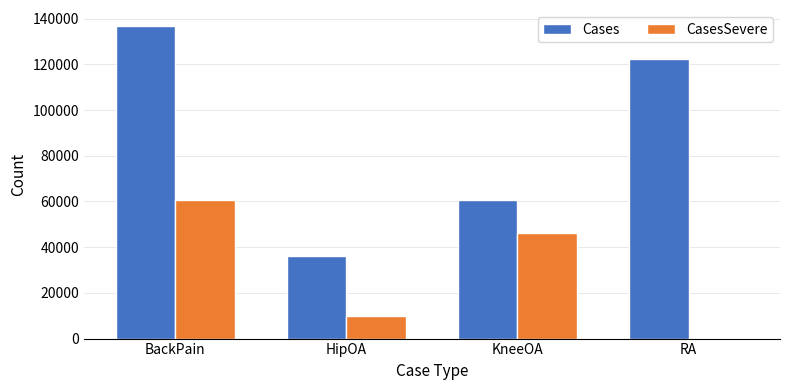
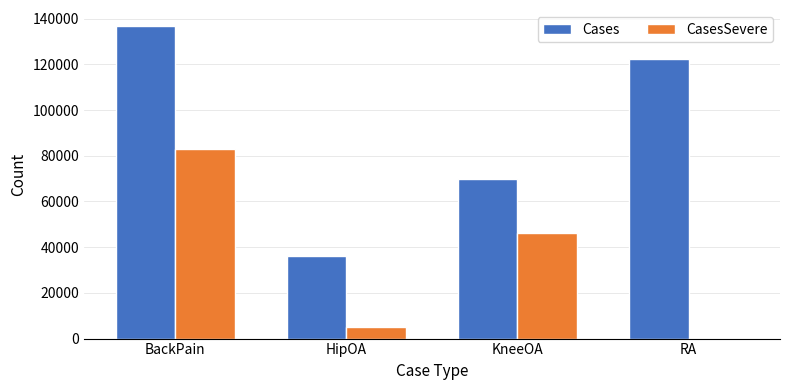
CasesSevere, BackPain: 61000 -> 83000
CasesSevere, HipOA: 10000 -> 5000
Cases, KneeOA: 60000 -> 70000
